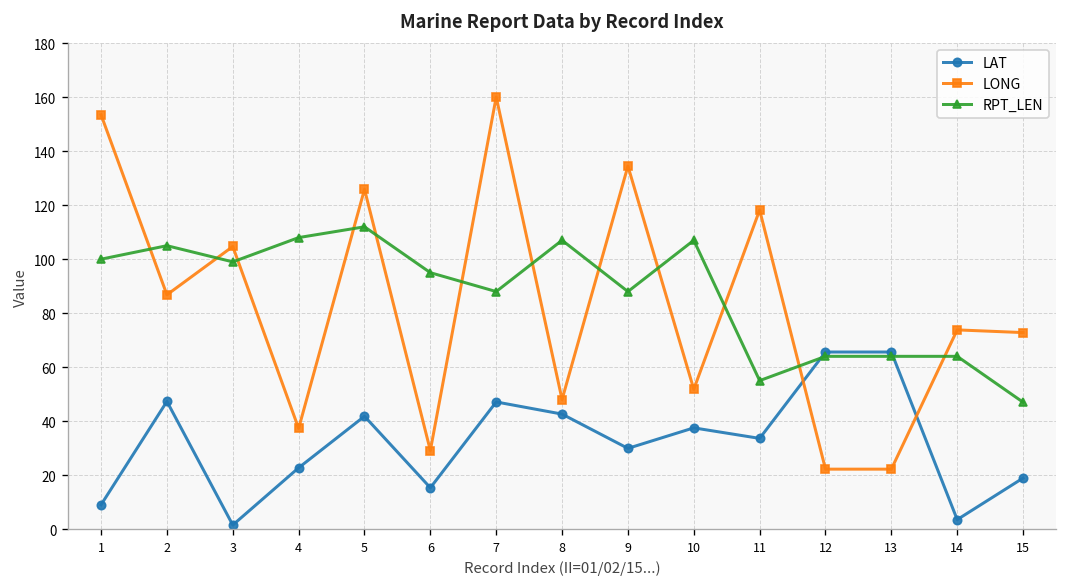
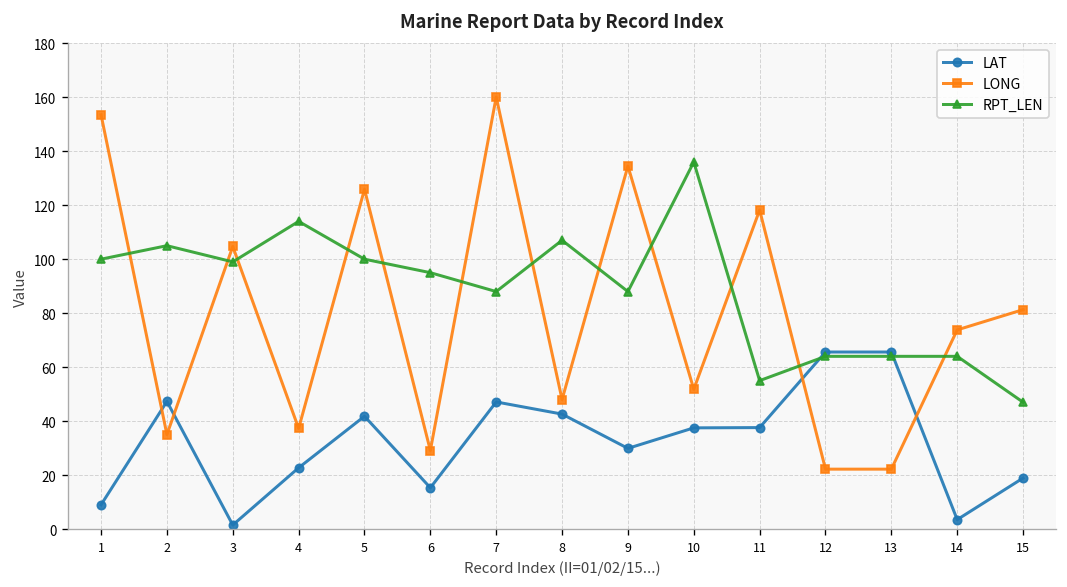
LONG, 2: 87 -> 35
RPT_LEN, 4: 108 -> 114
RPT_LEN, 5: 112 -> 100
RPT_LEN, 10: 107 -> 136
LAT, 11: 34 -> 38
LONG, 15: 73 -> 81
